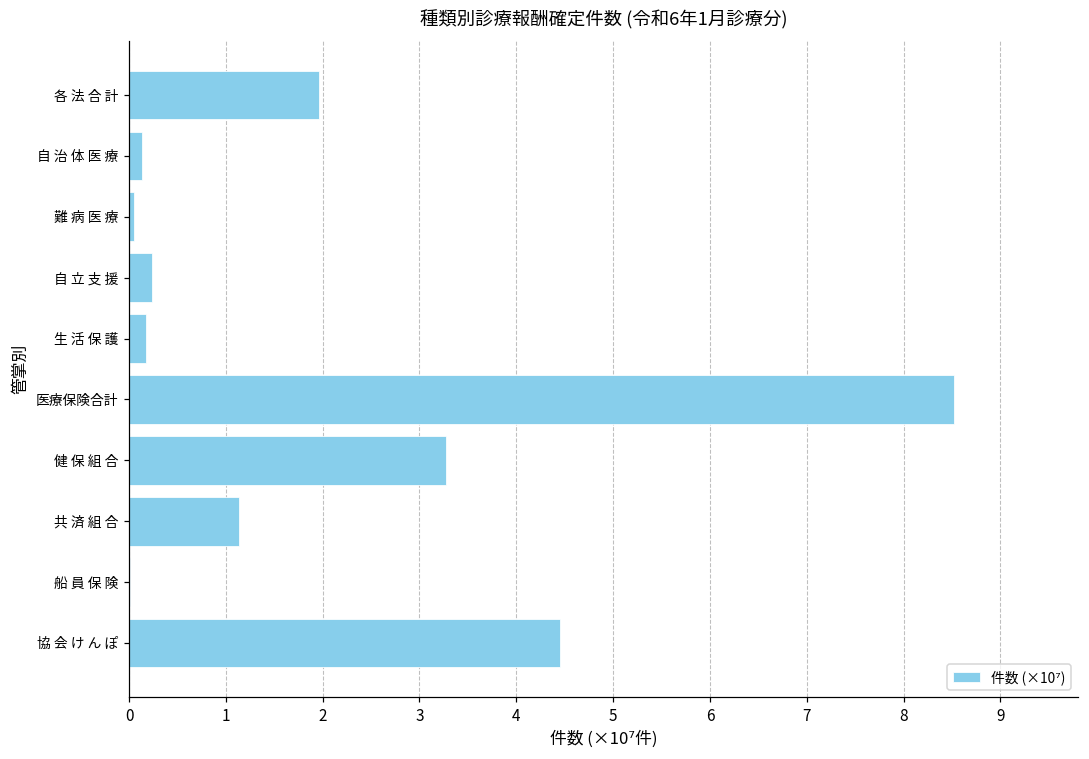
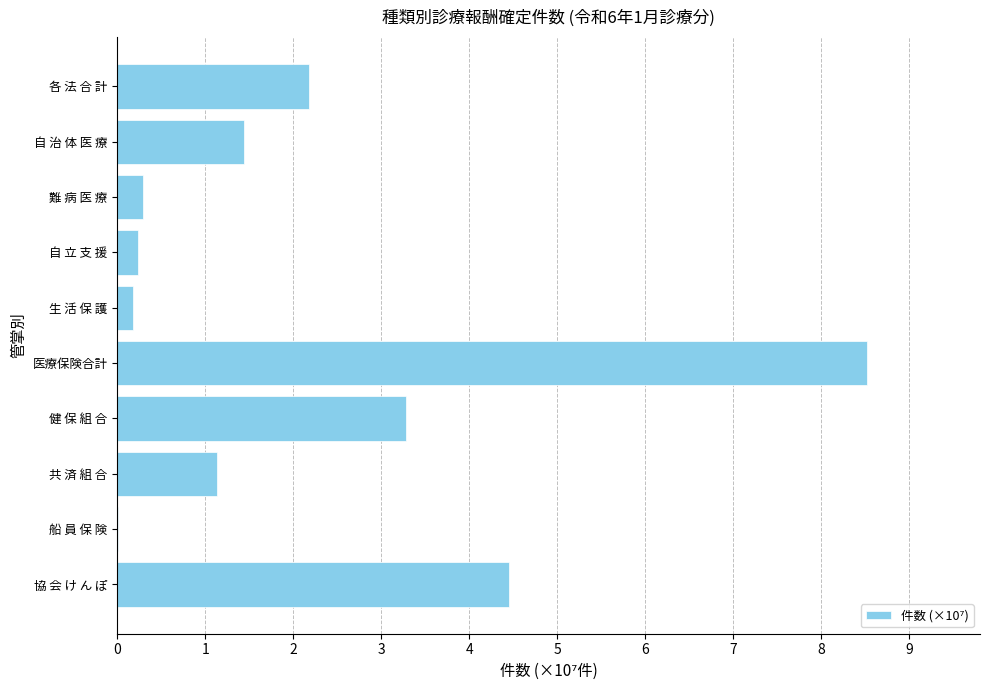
各 法 合 計: 2.0 -> 2.2
自 治 体 医 療: 0.1 -> 1.4
難 病 医 療: 0.1 -> 0.3
